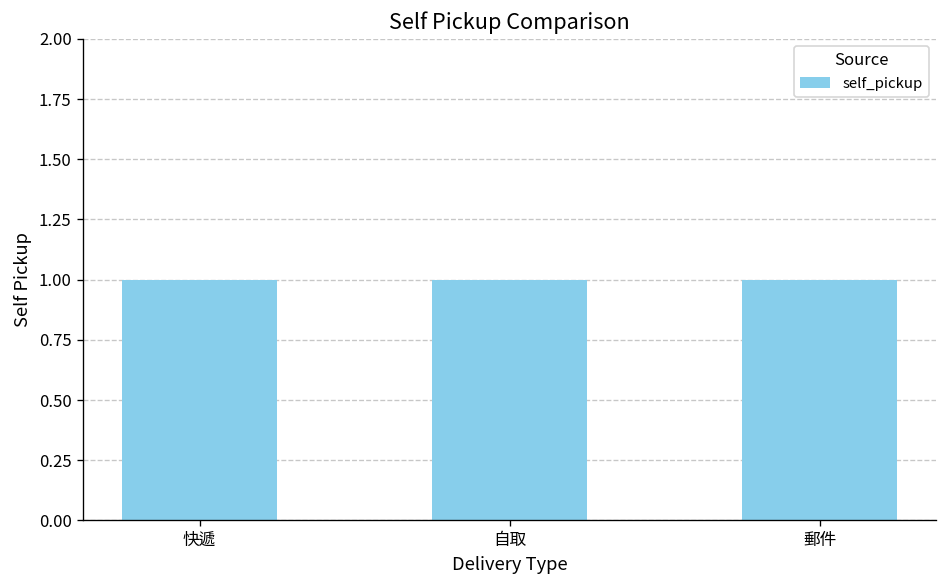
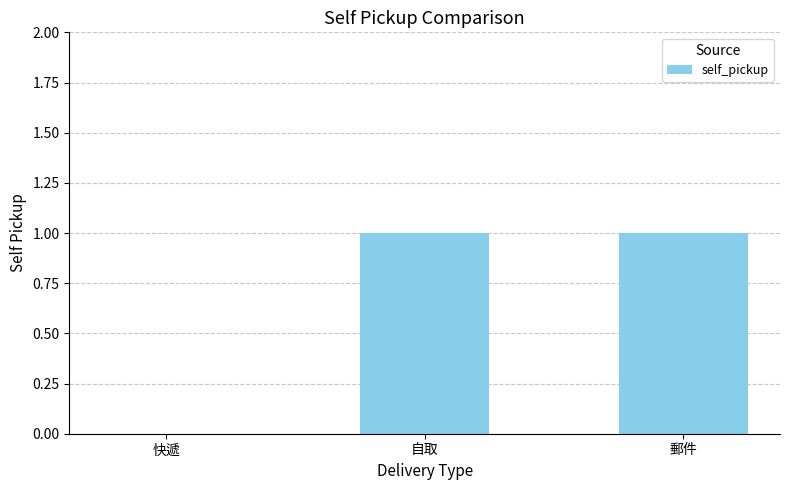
快遞: 1 -> 0
